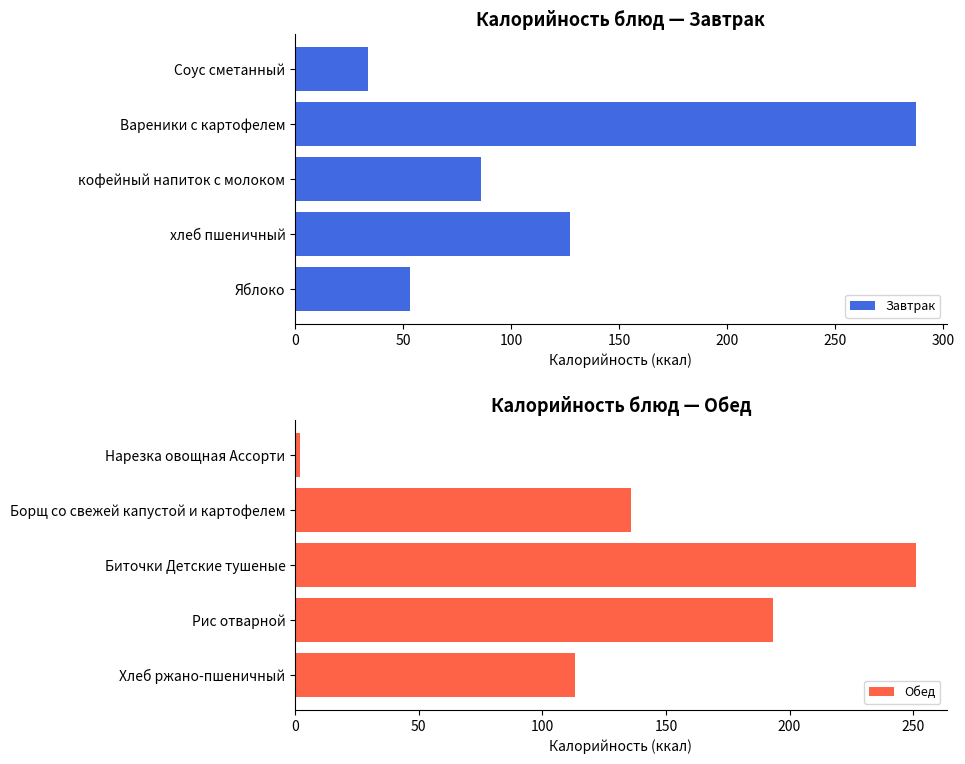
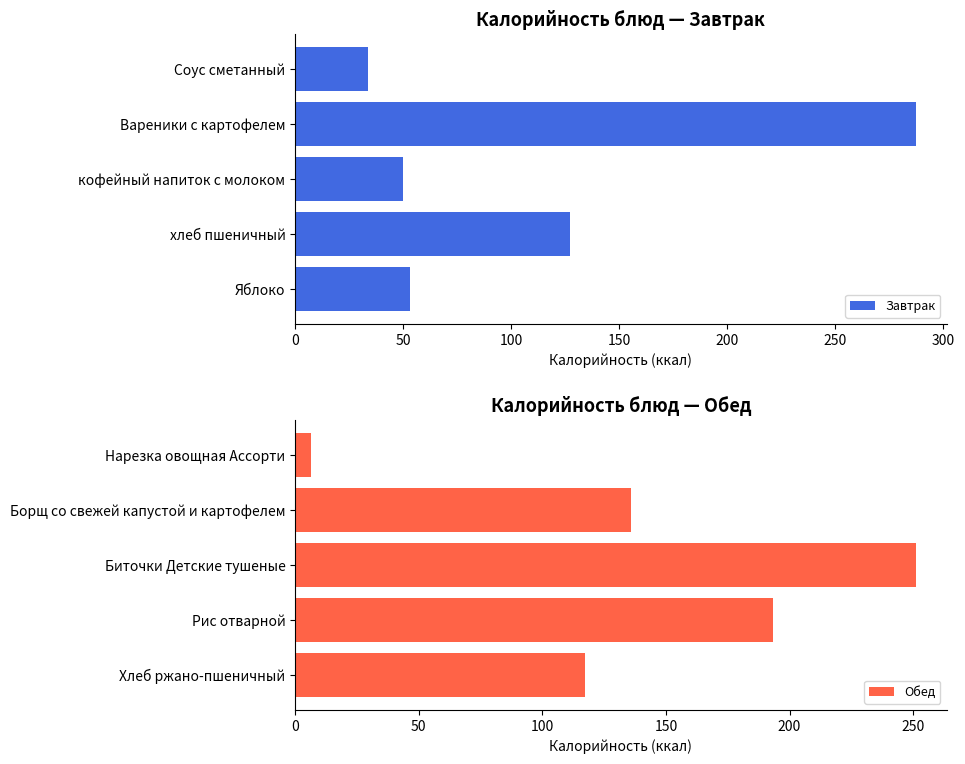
Калорийность блюд — Завтрак, кофейный напиток с молоком: 86 -> 50
Калорийность блюд — Обед, Нарезка овощная Ассорти: 2 -> 6
Калорийность блюд — Обед, Хлеб ржано-пшеничный: 113 -> 117
